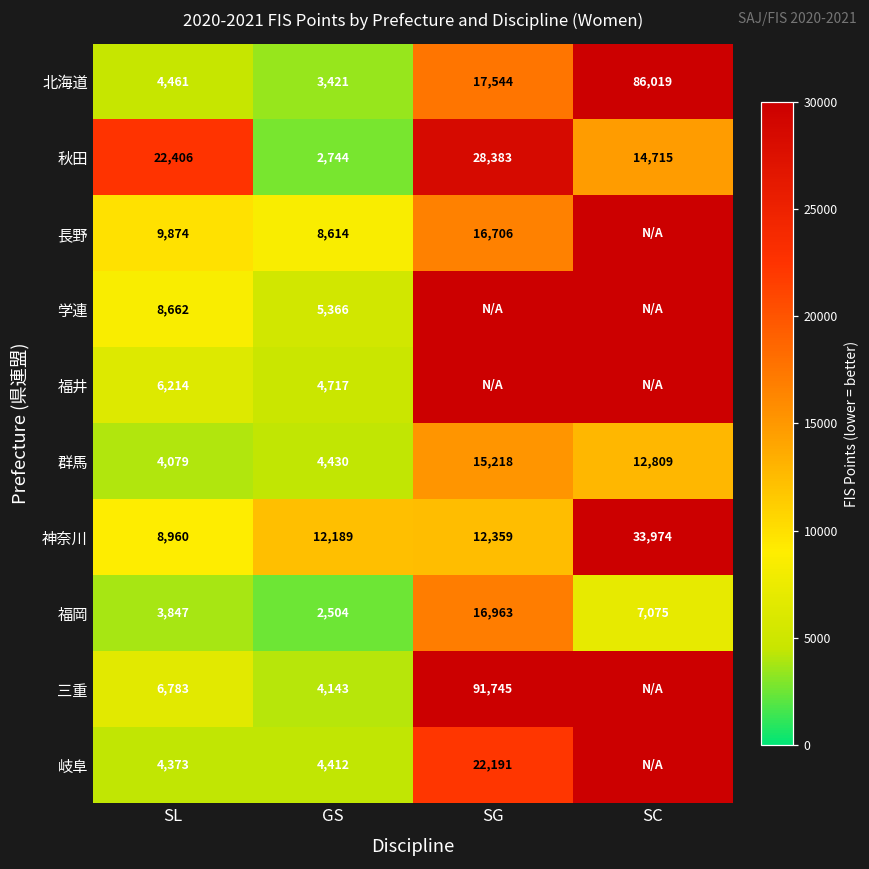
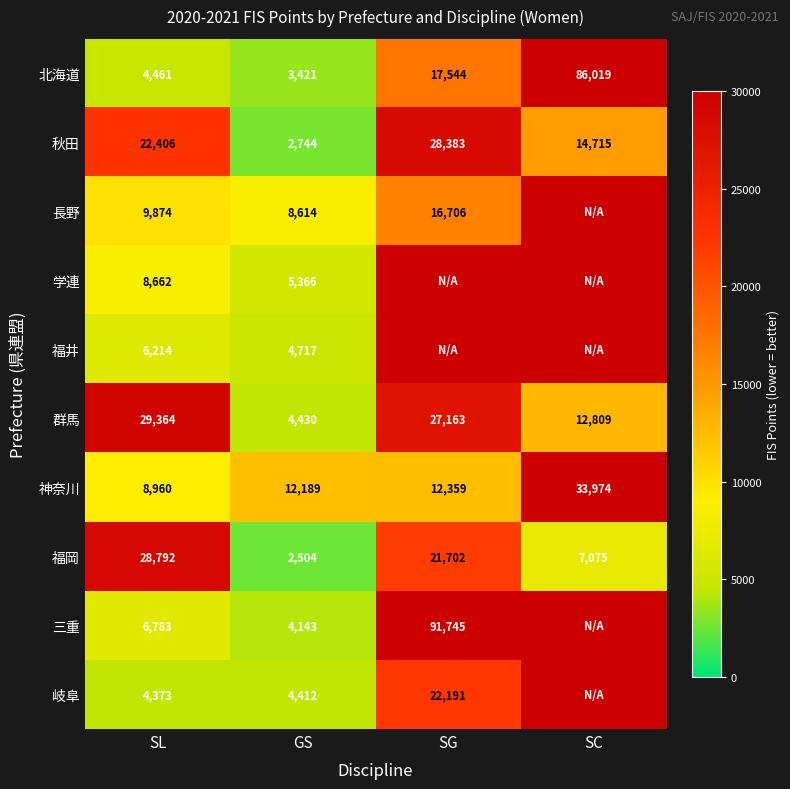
群馬, SL: 4,079 -> 29,364
群馬, SG: 15,218 -> 27,163
福岡, SL: 3,847 -> 28,792
福岡, SG: 16,963 -> 21,702
